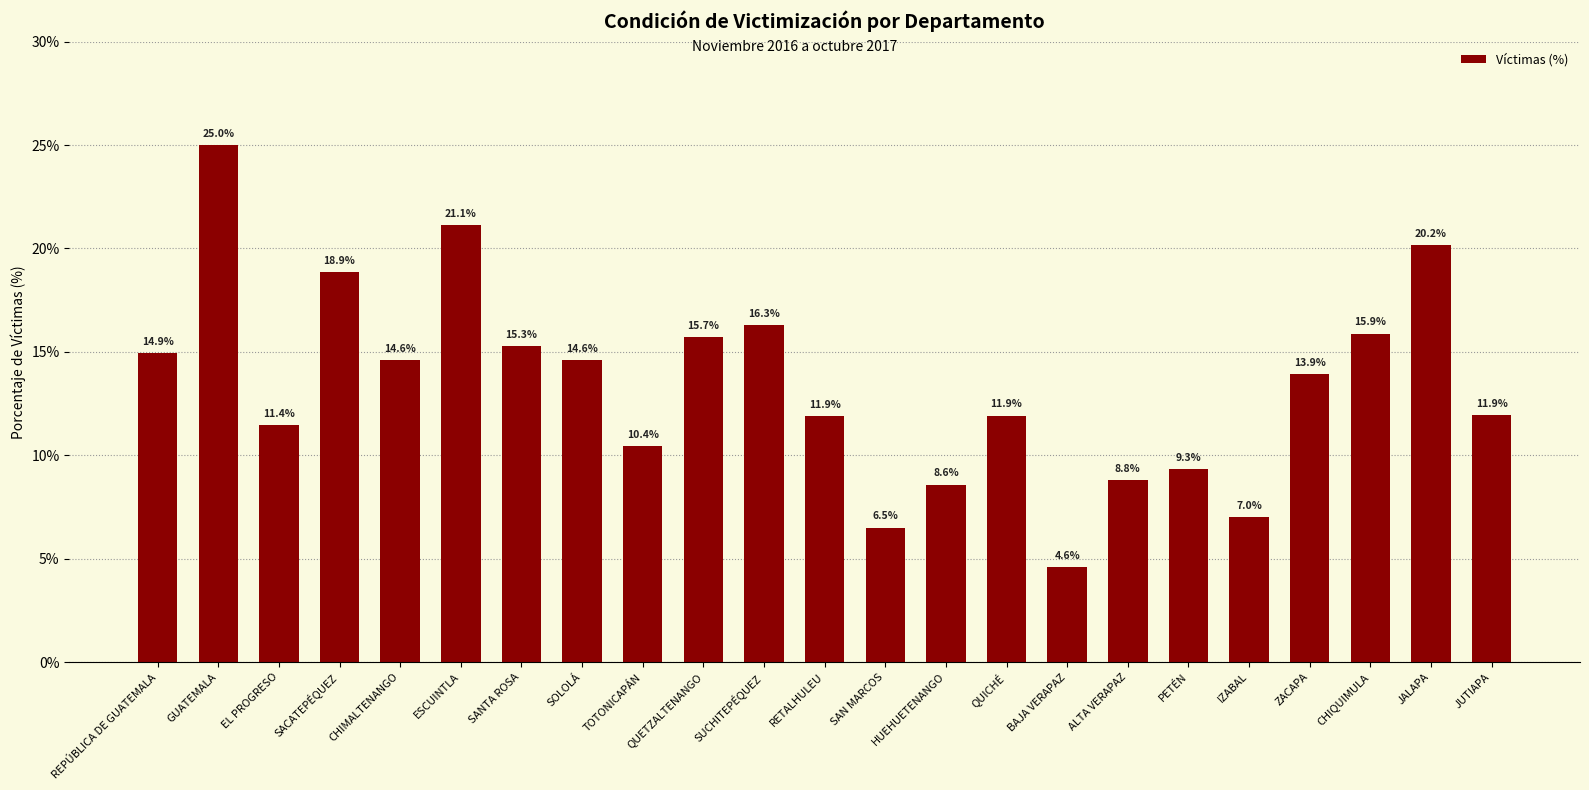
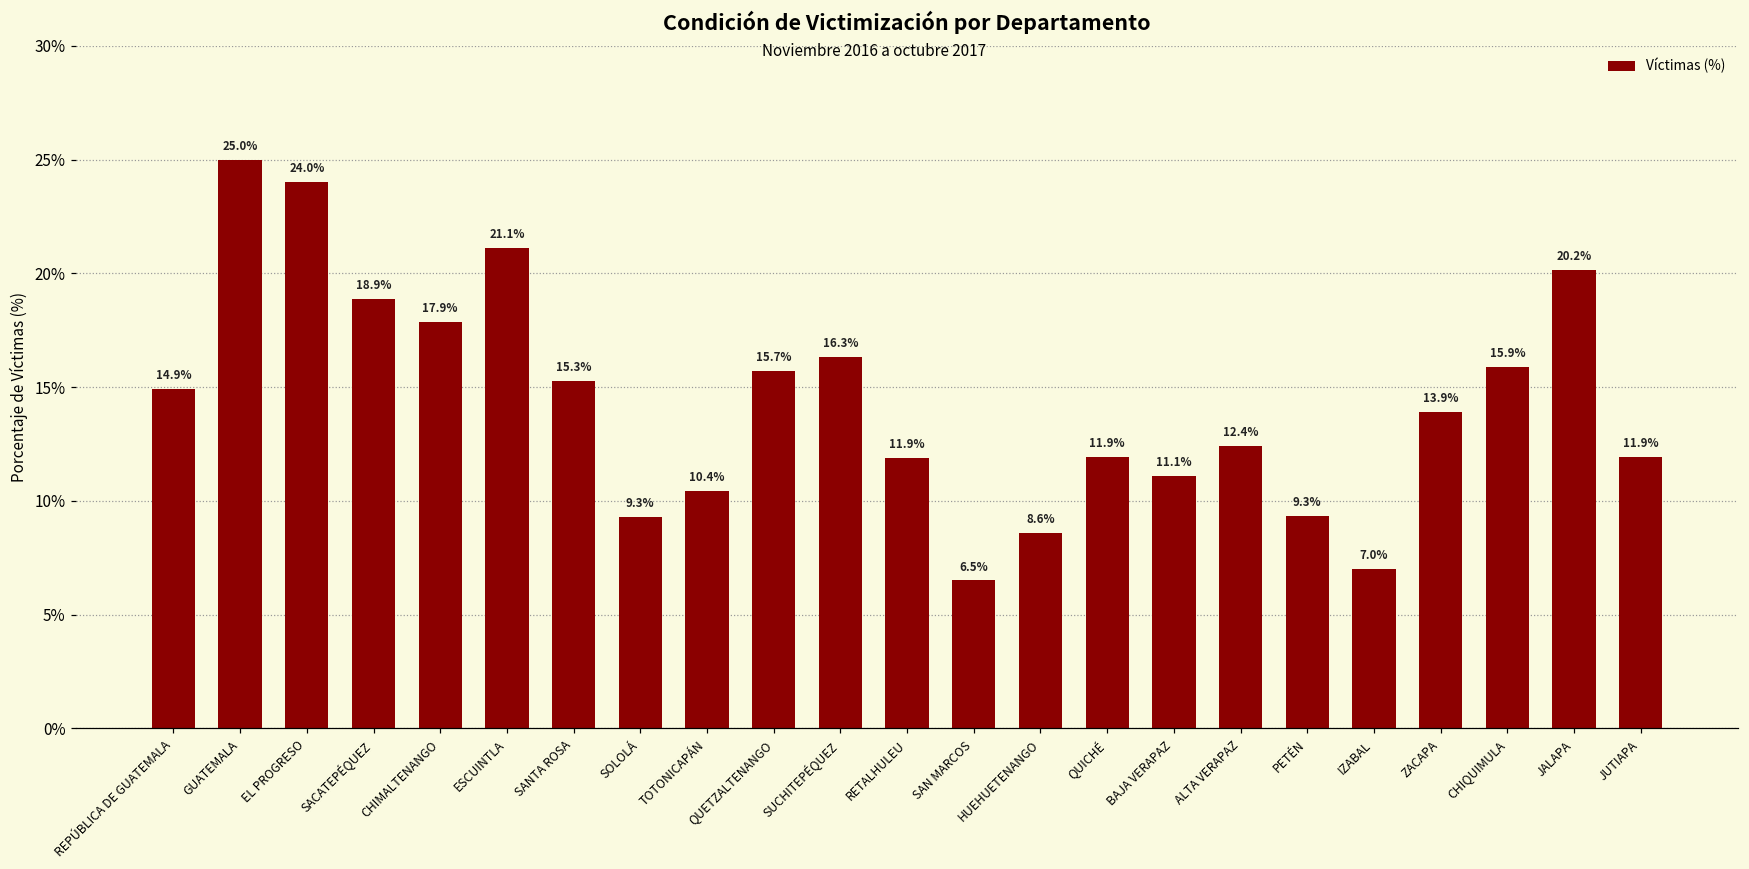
EL PROGRESO: 11.4% -> 24.0%
CHIMALTENANGO: 14.6% -> 17.9%
SOLOLÁ: 14.6% -> 9.3%
BAJA VERAPAZ: 4.6% -> 11.1%
ALTA VERAPAZ: 8.8% -> 12.4%
